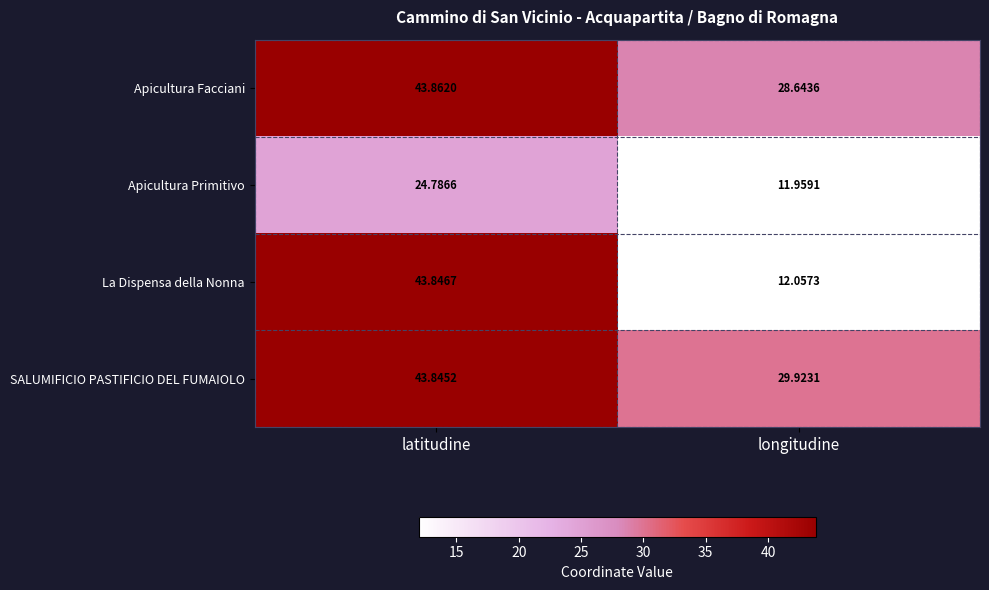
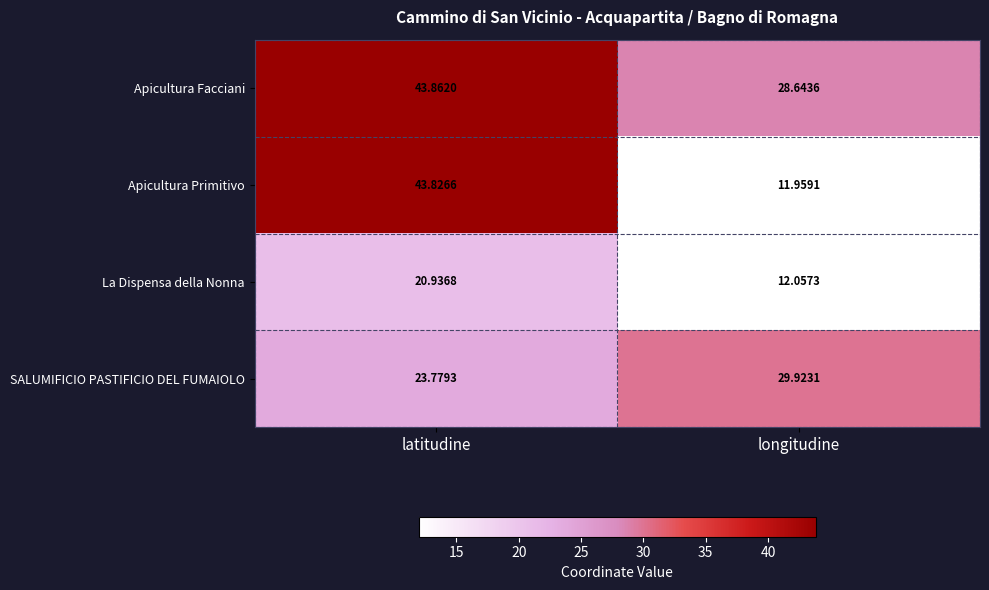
Apicultura Primitivo, latitudine: 24.7866 -> 43.8266
La Dispensa della Nonna, latitudine: 43.8467 -> 20.9368
SALUMIFICIO PASTIFICIO DEL FUMAIOLO, latitudine: 43.8452 -> 23.7793
